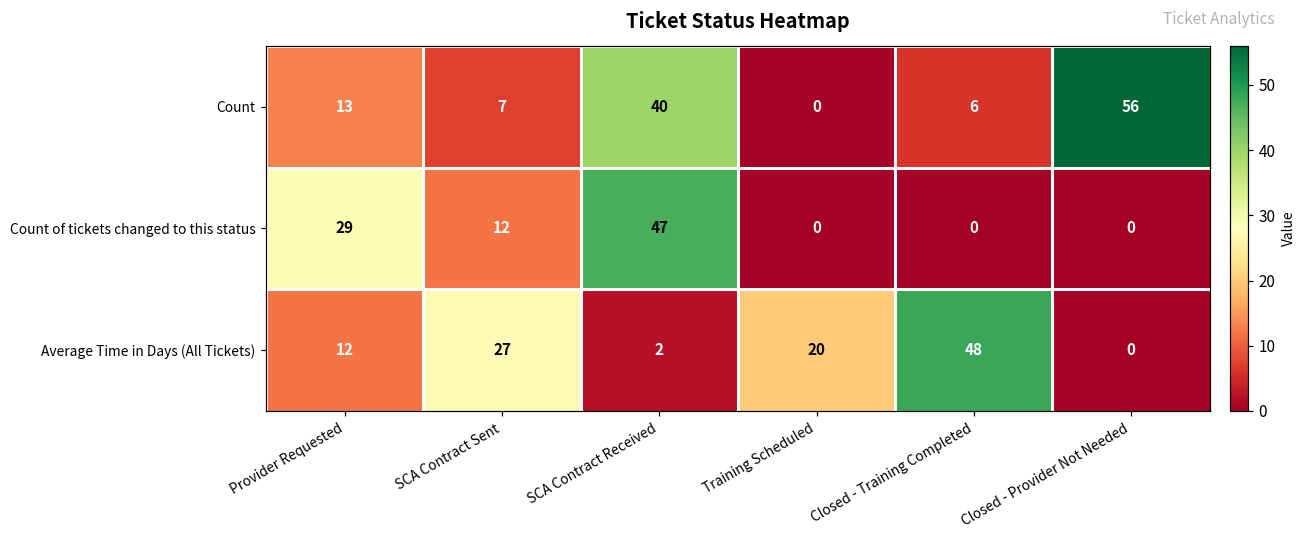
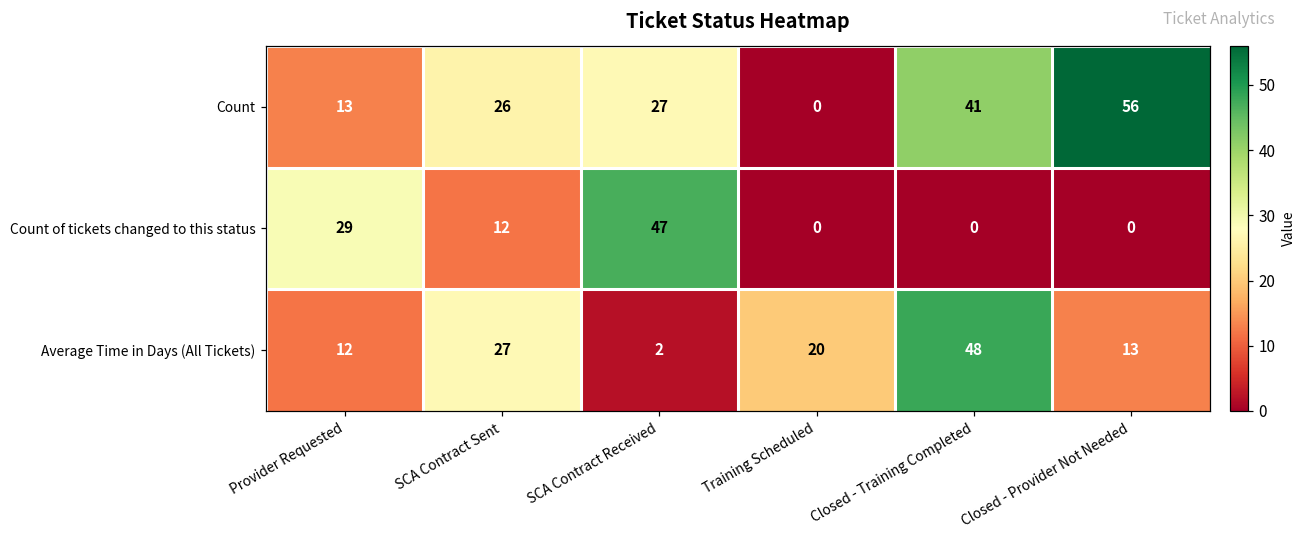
Count, SCA Contract Sent: 7 -> 26
Count, SCA Contract Received: 40 -> 27
Count, Closed - Training Completed: 6 -> 41
Average Time in Days (All Tickets), Closed - Provider Not Needed: 0 -> 13
